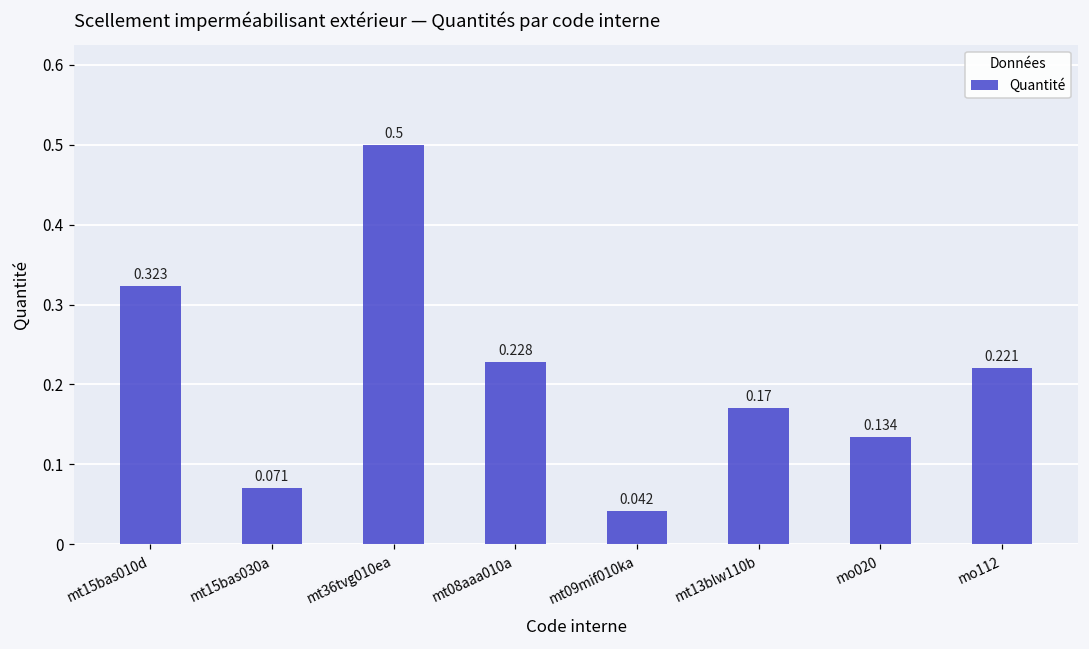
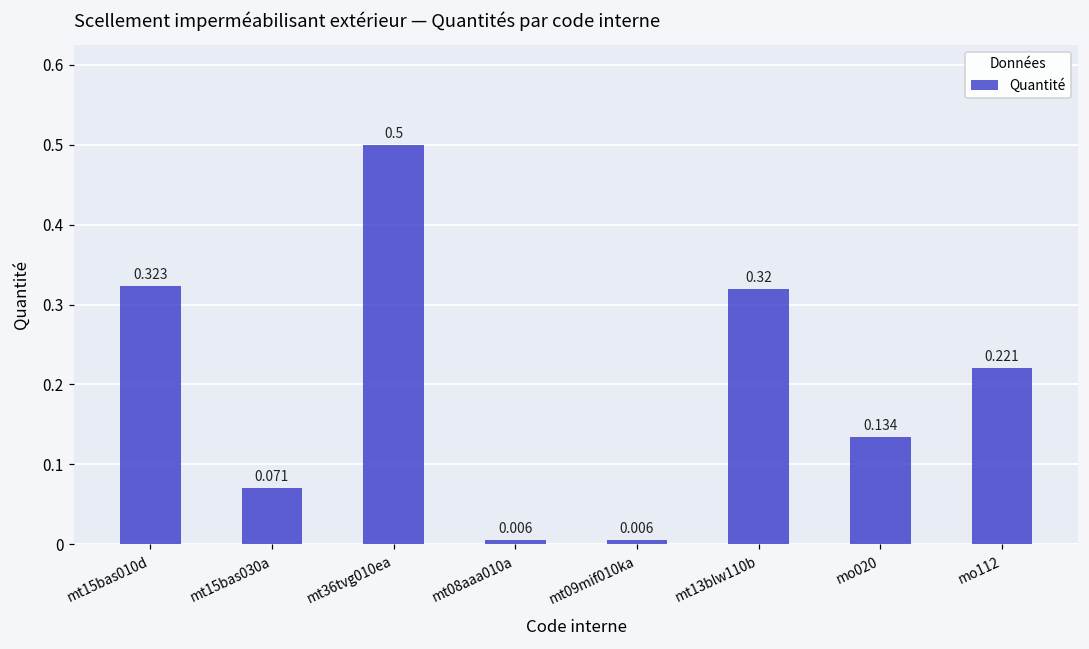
mt08aaa010a: 0.228 -> 0.006
mt09mif010ka: 0.042 -> 0.006
mt13blw110b: 0.17 -> 0.32
